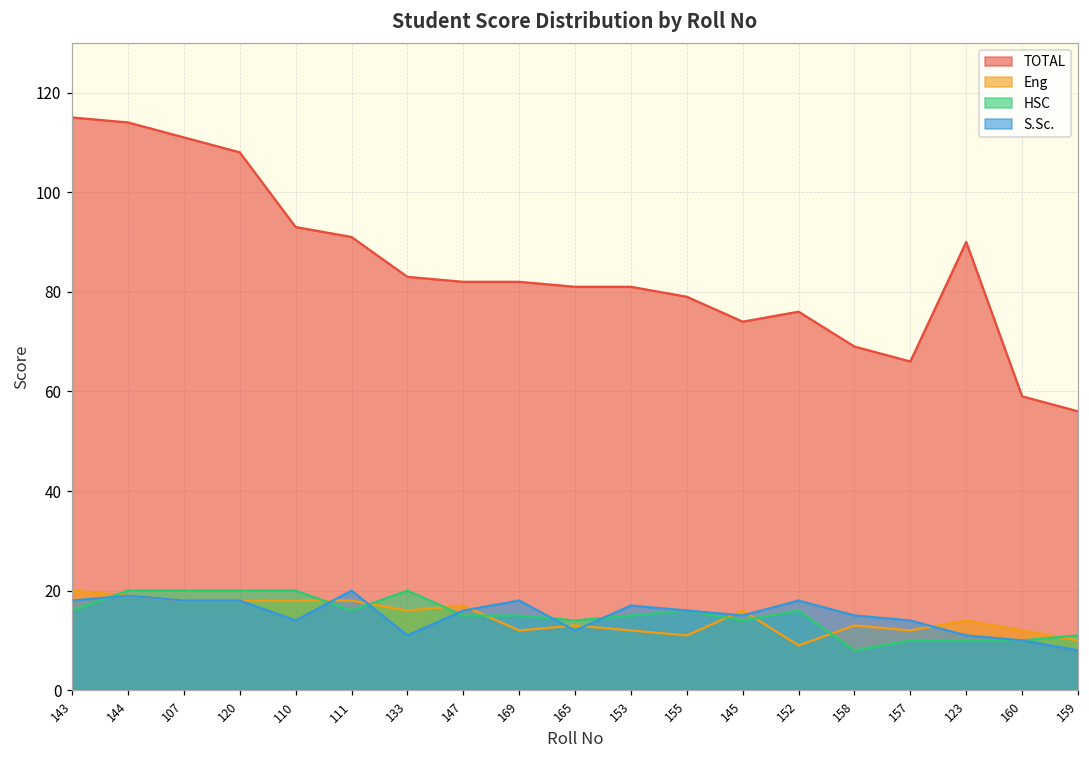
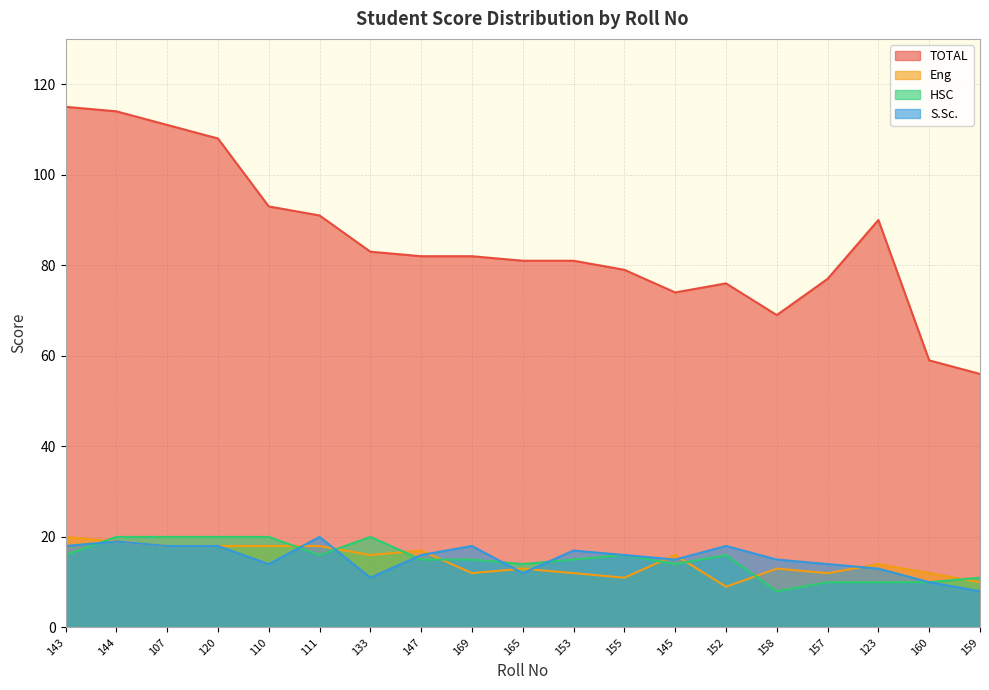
TOTAL, 157: 66 -> 77
S.Sc., 123: 11 -> 13
